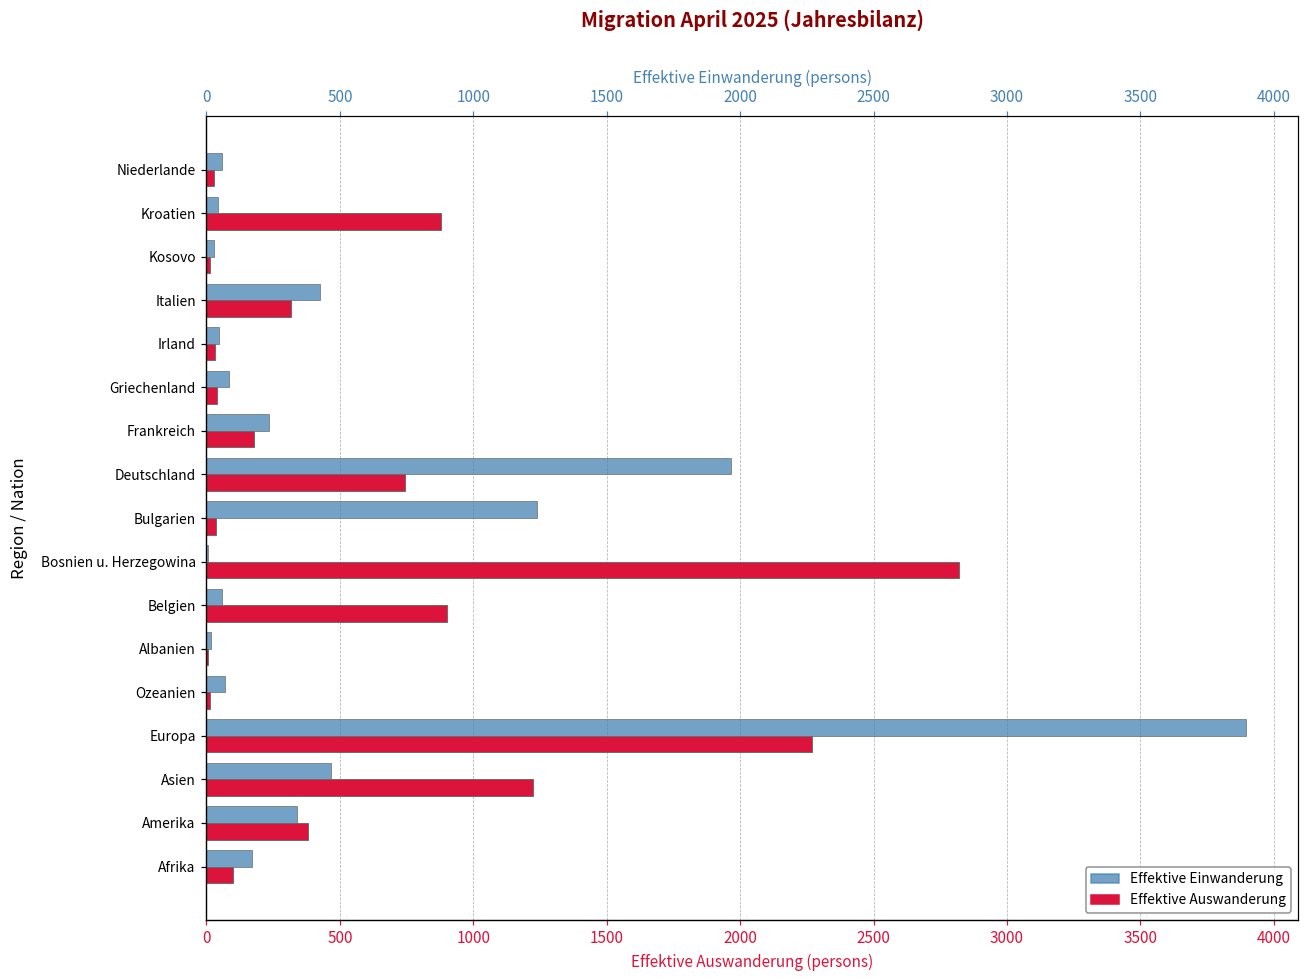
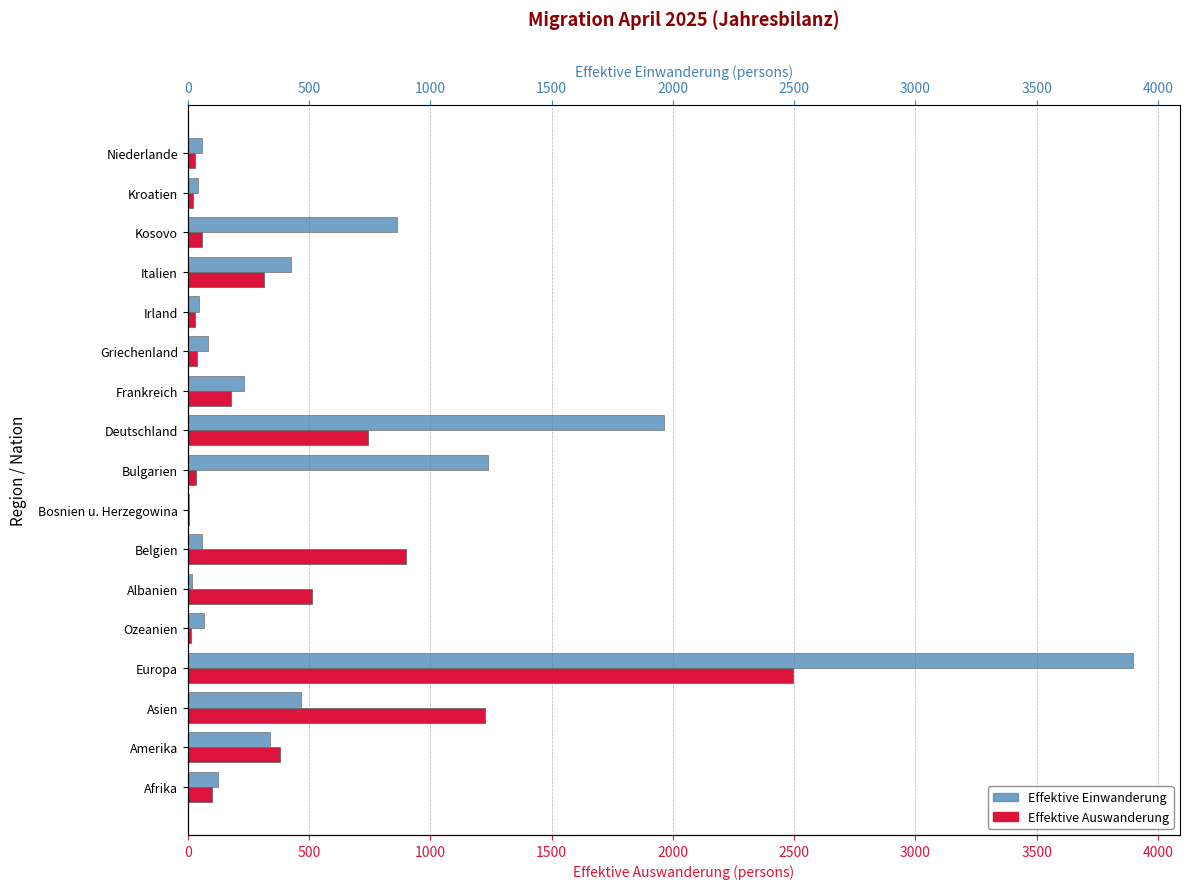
Effektive Auswanderung, Kroatien: 880 -> 20
Effektive Einwanderung, Kosovo: 30 -> 860
Effektive Auswanderung, Kosovo: 20 -> 60
Effektive Auswanderung, Bosnien u. Herzegowina: 2820 -> 10
Effektive Auswanderung, Albanien: 0 -> 510
Effektive Auswanderung, Europa: 2270 -> 2490
Effektive Einwanderung, Afrika: 170 -> 130
